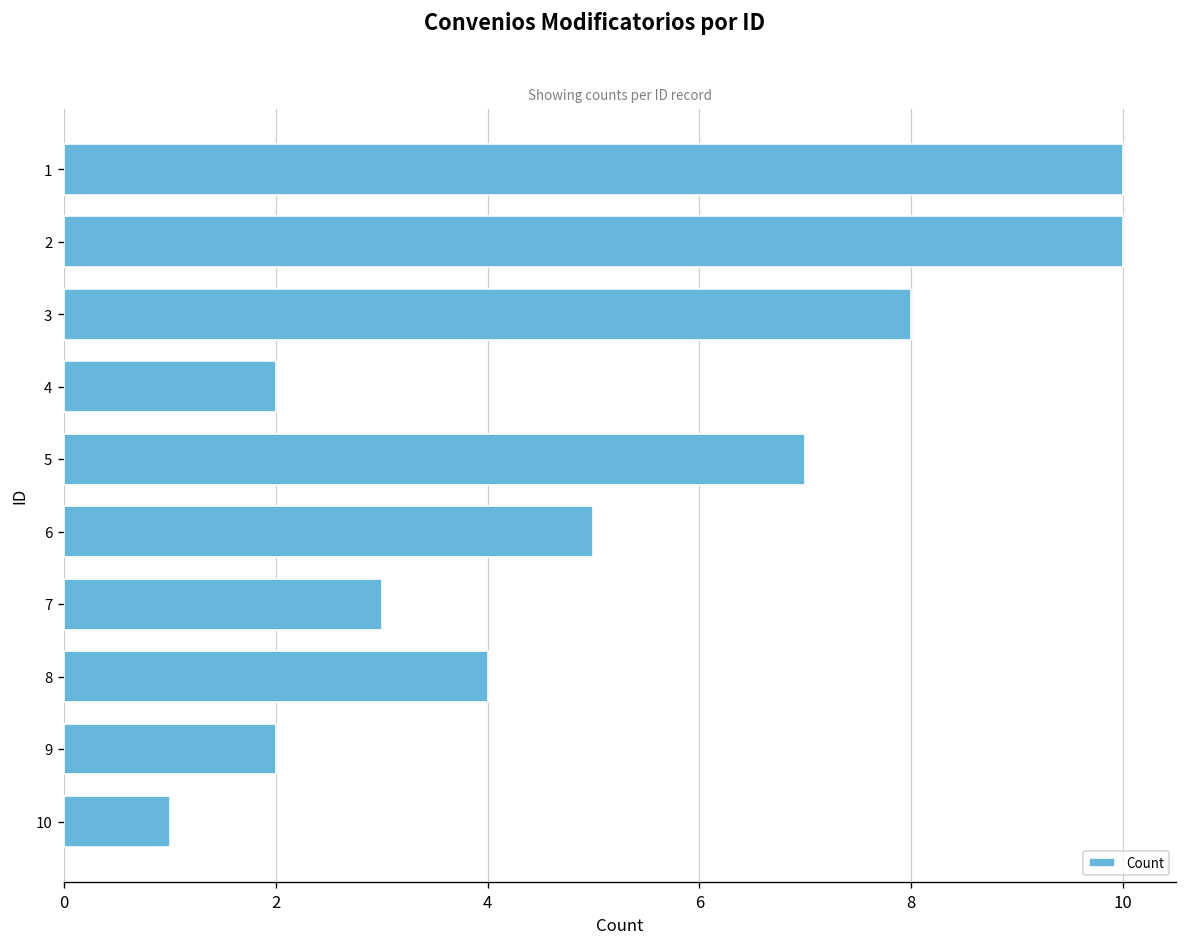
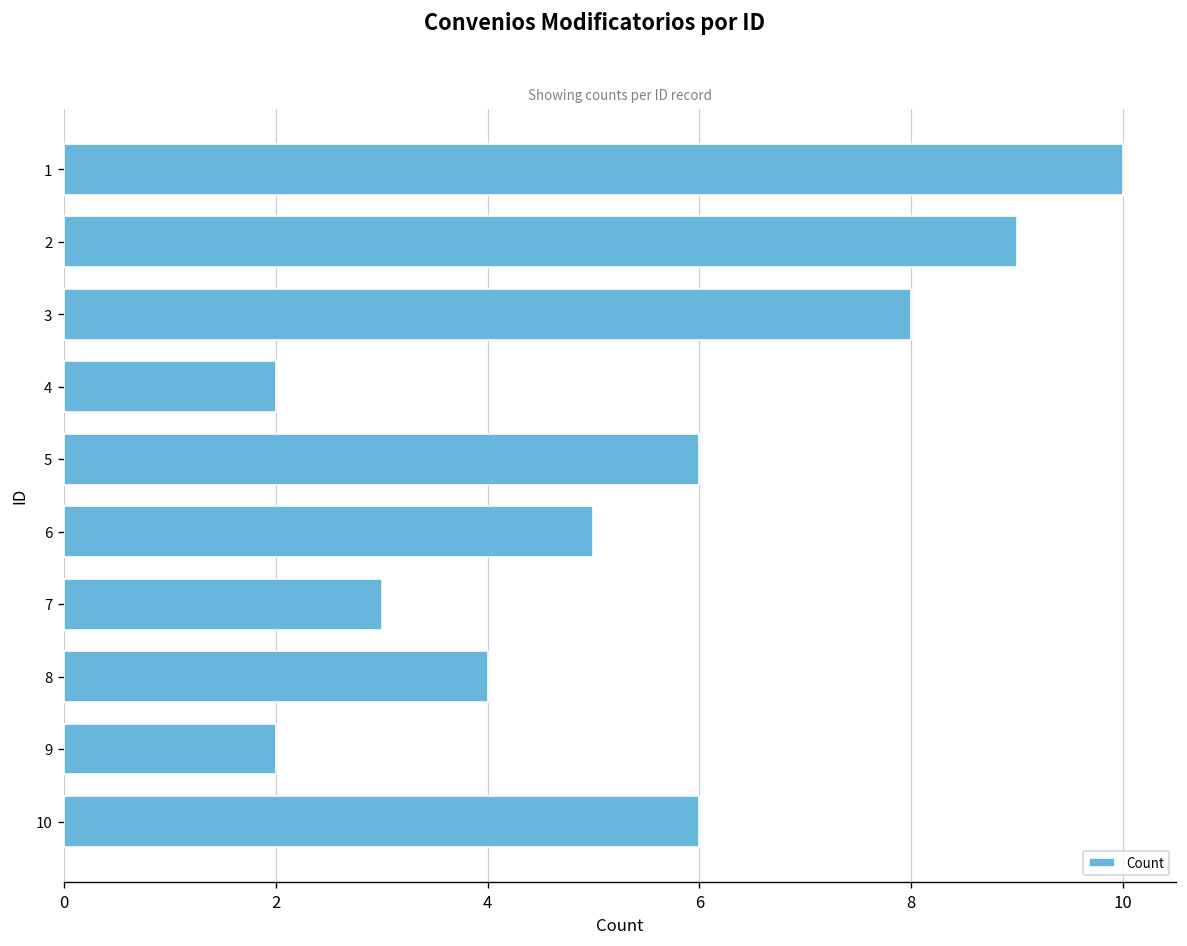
2: 10 -> 9
5: 7 -> 6
10: 1 -> 6
